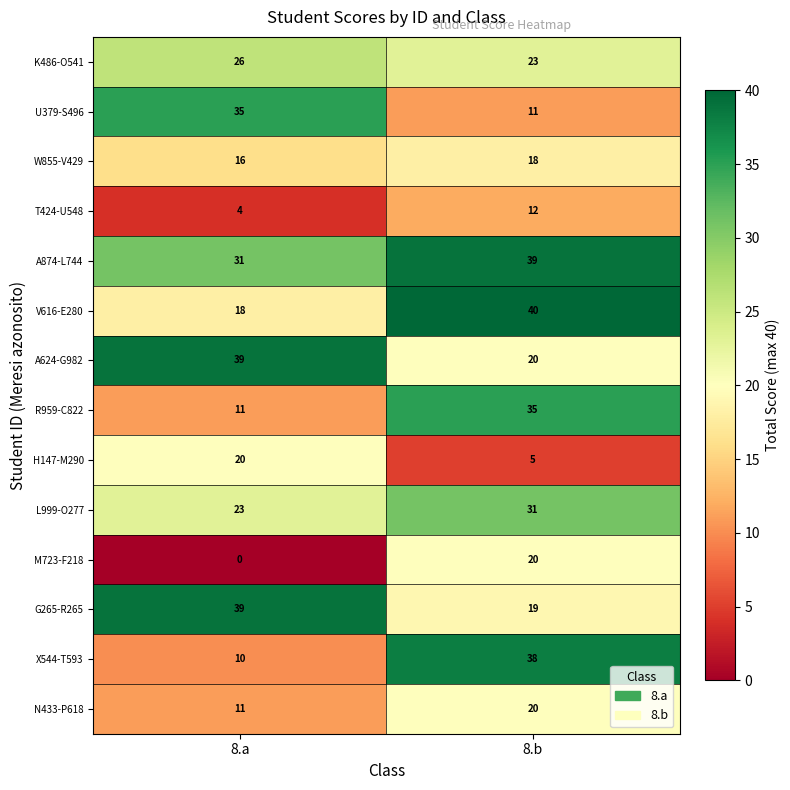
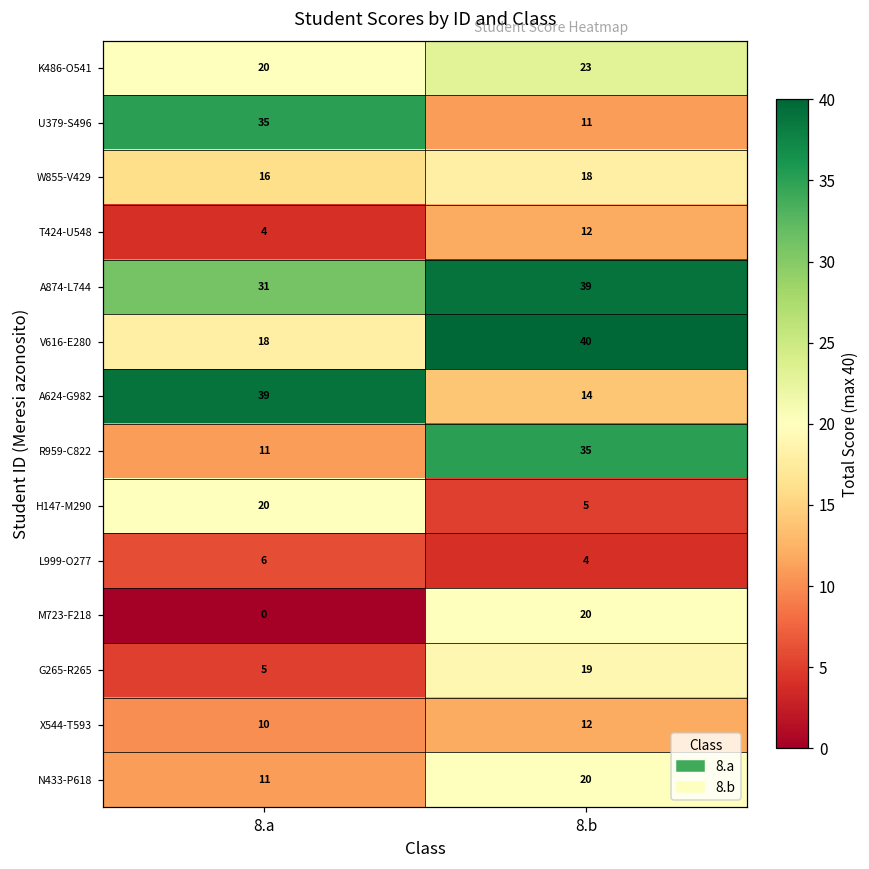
K486-O541, 8.a: 26 -> 20
A624-G982, 8.b: 20 -> 14
L999-O277, 8.a: 23 -> 6
L999-O277, 8.b: 31 -> 4
G265-R265, 8.a: 39 -> 5
X544-T593, 8.b: 38 -> 12
